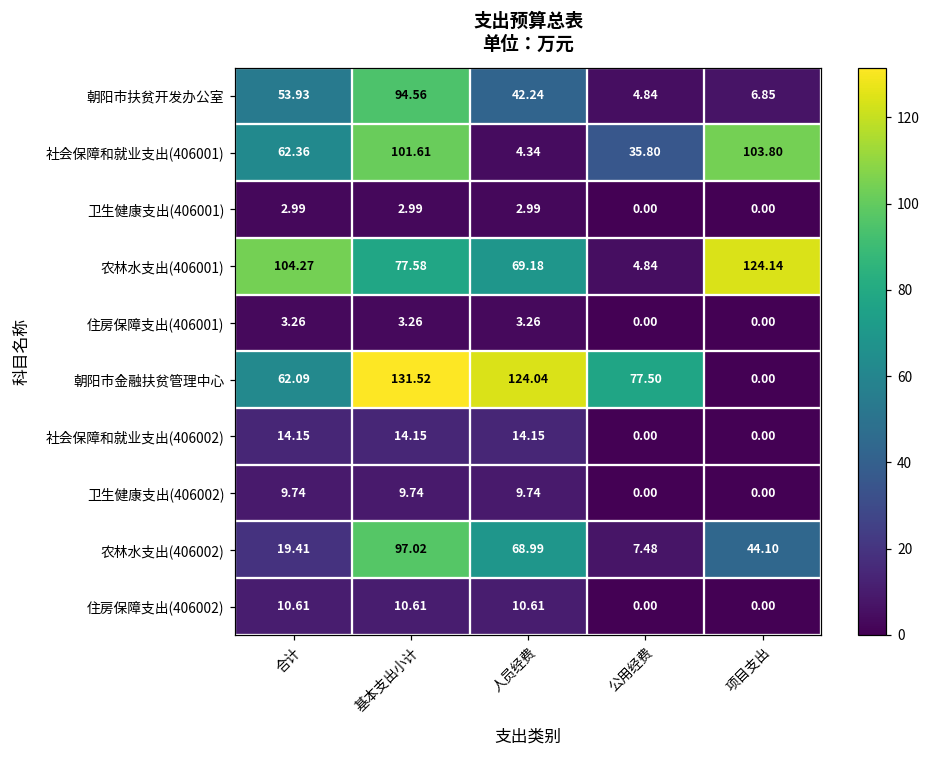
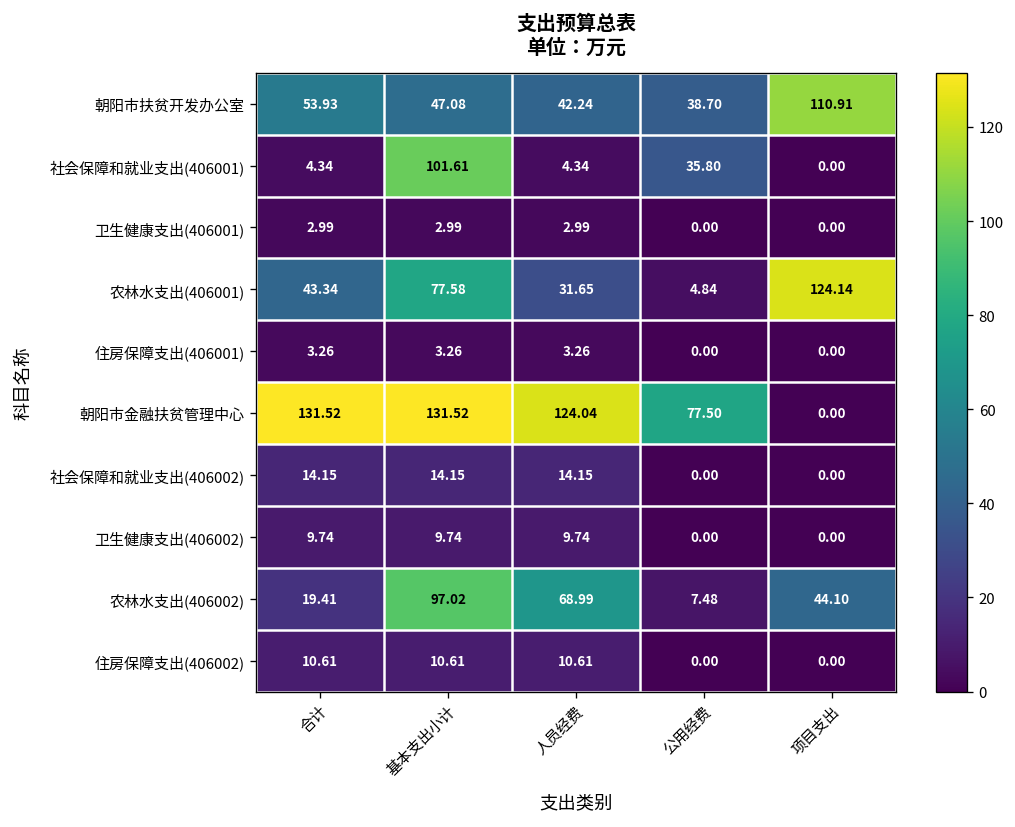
朝阳市扶贫开发办公室, 基本支出小计: 94.56 -> 47.08
朝阳市扶贫开发办公室, 公用经费: 4.84 -> 38.70
朝阳市扶贫开发办公室, 项目支出: 6.85 -> 110.91
社会保障和就业支出(406001), 合计: 62.36 -> 4.34
社会保障和就业支出(406001), 项目支出: 103.80 -> 0.00
农林水支出(406001), 合计: 104.27 -> 43.34
农林水支出(406001), 人员经费: 69.18 -> 31.65
朝阳市金融扶贫管理中心, 合计: 62.09 -> 131.52
